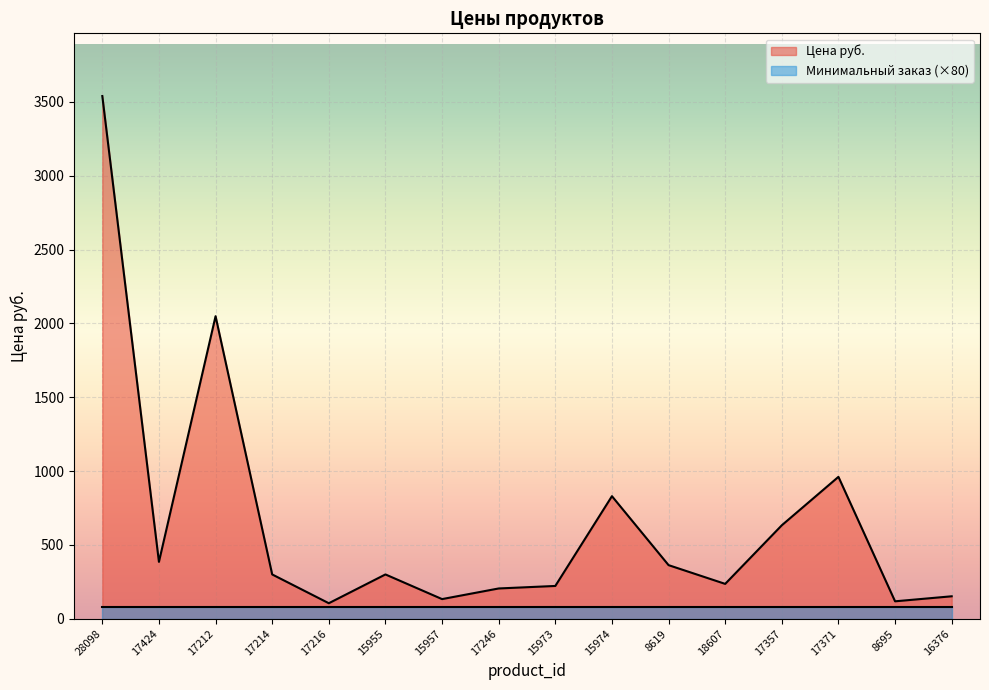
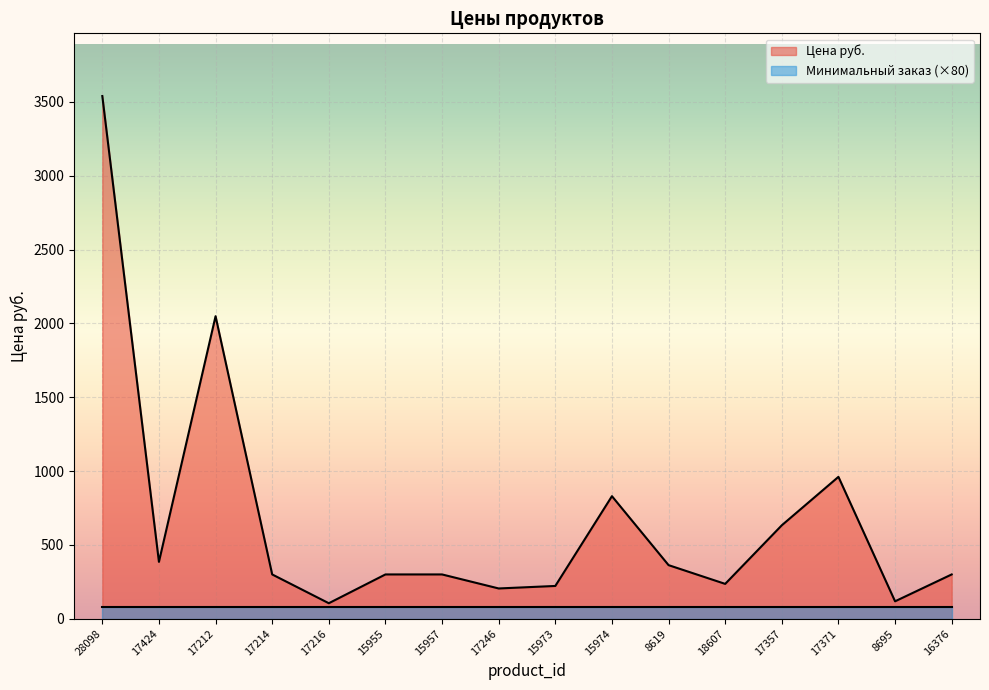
Цена руб., 15957: 130 -> 300
Цена руб., 16376: 150 -> 300
